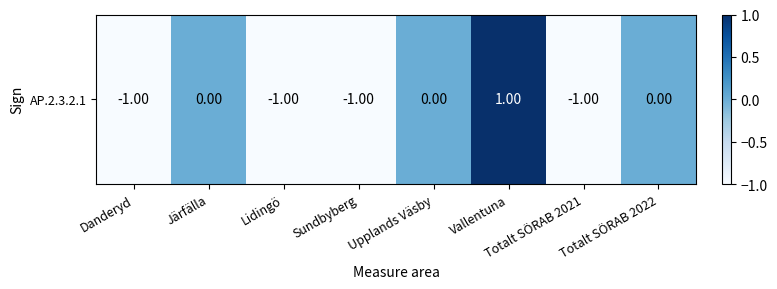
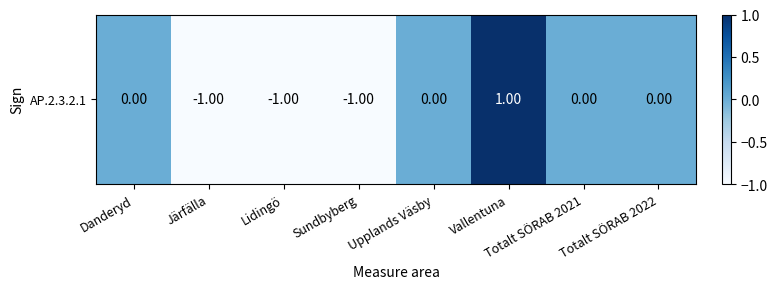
AP.2.3.2.1, Danderyd: -1.00 -> 0.00
AP.2.3.2.1, Järfälla: 0.00 -> -1.00
AP.2.3.2.1, Totalt SÖRAB 2021: -1.00 -> 0.00
